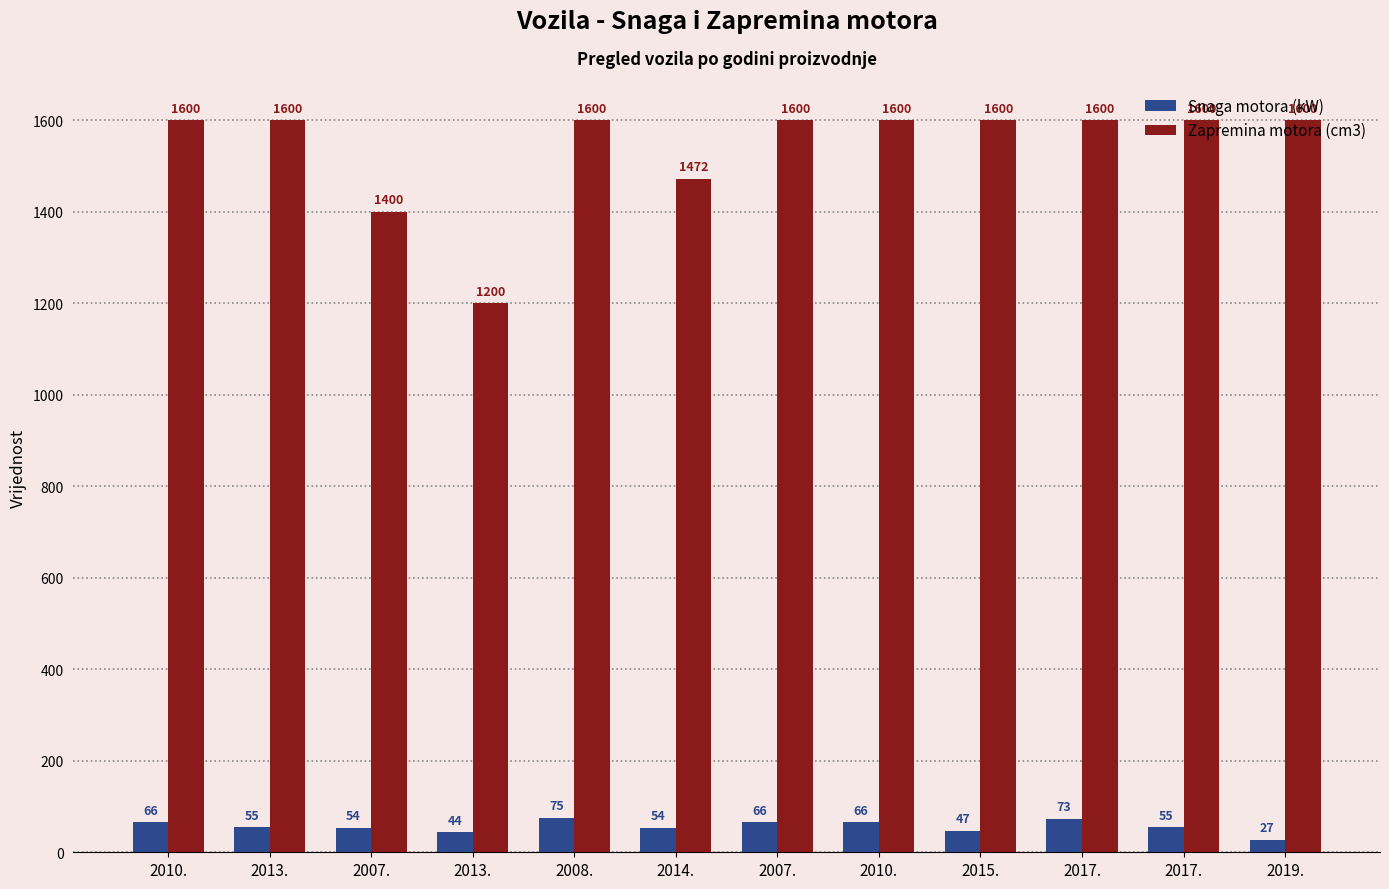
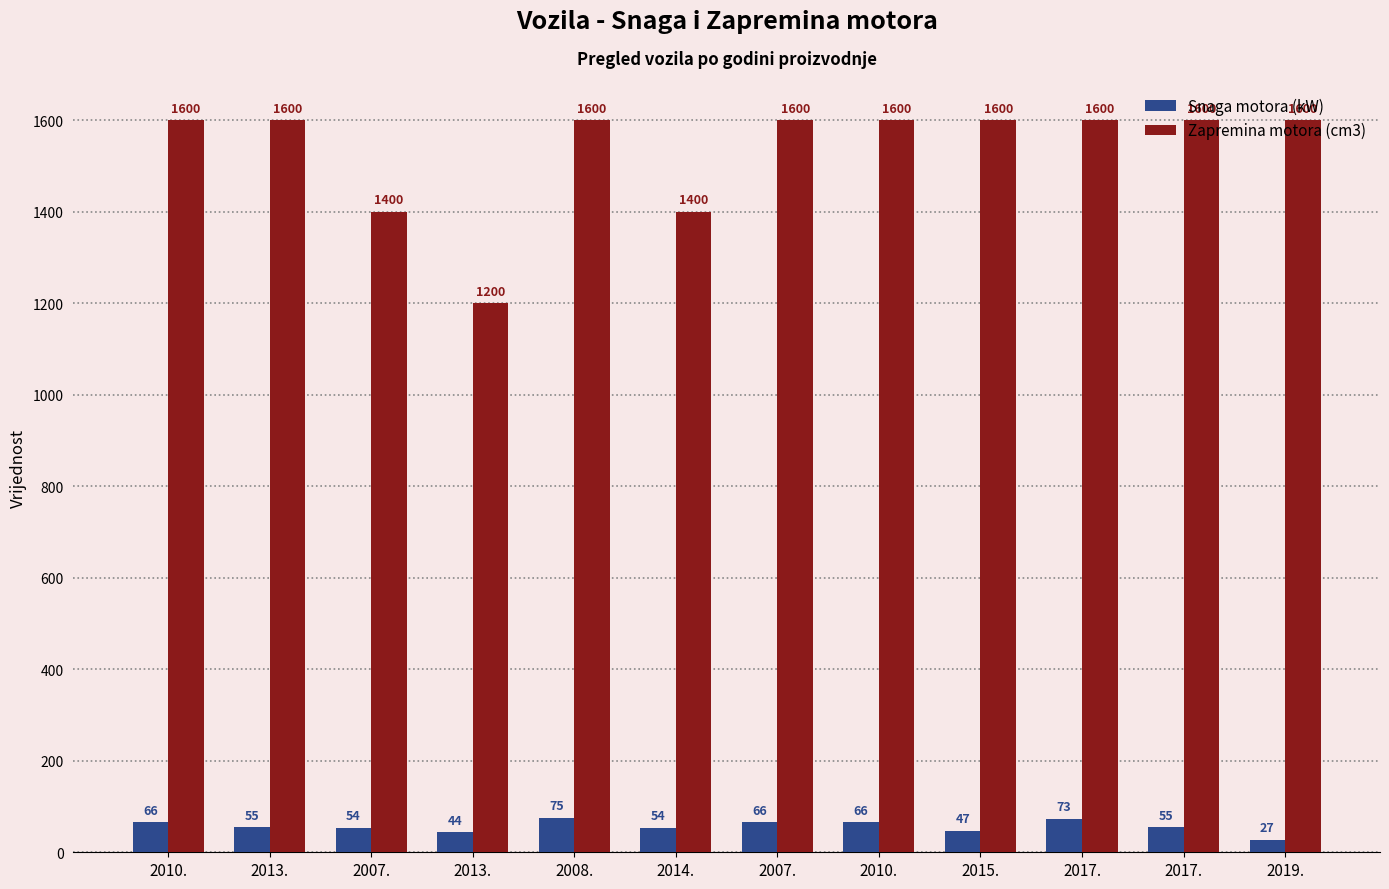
Zapremina motora (cm3), 2014.: 1472 -> 1400
